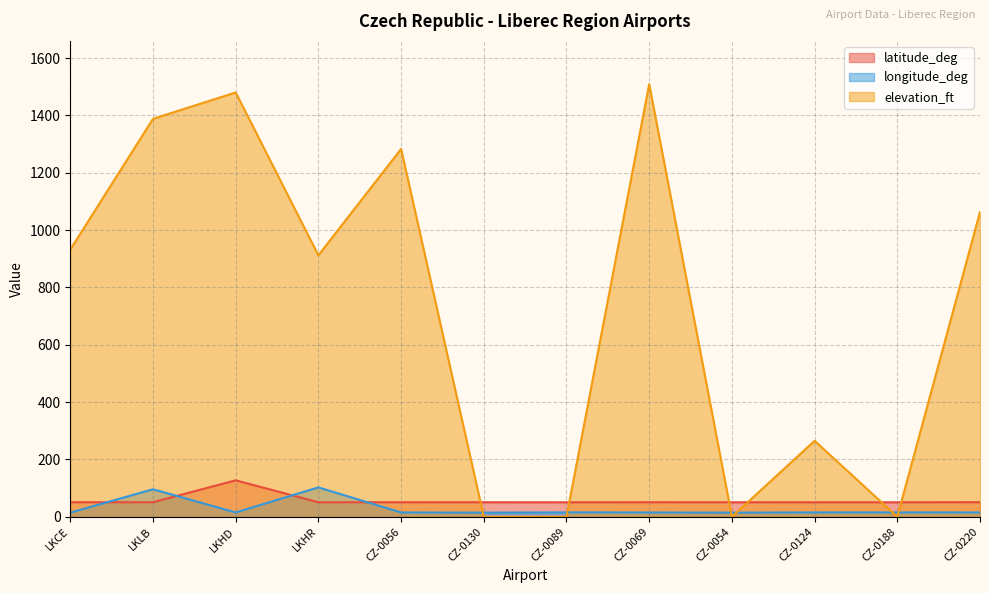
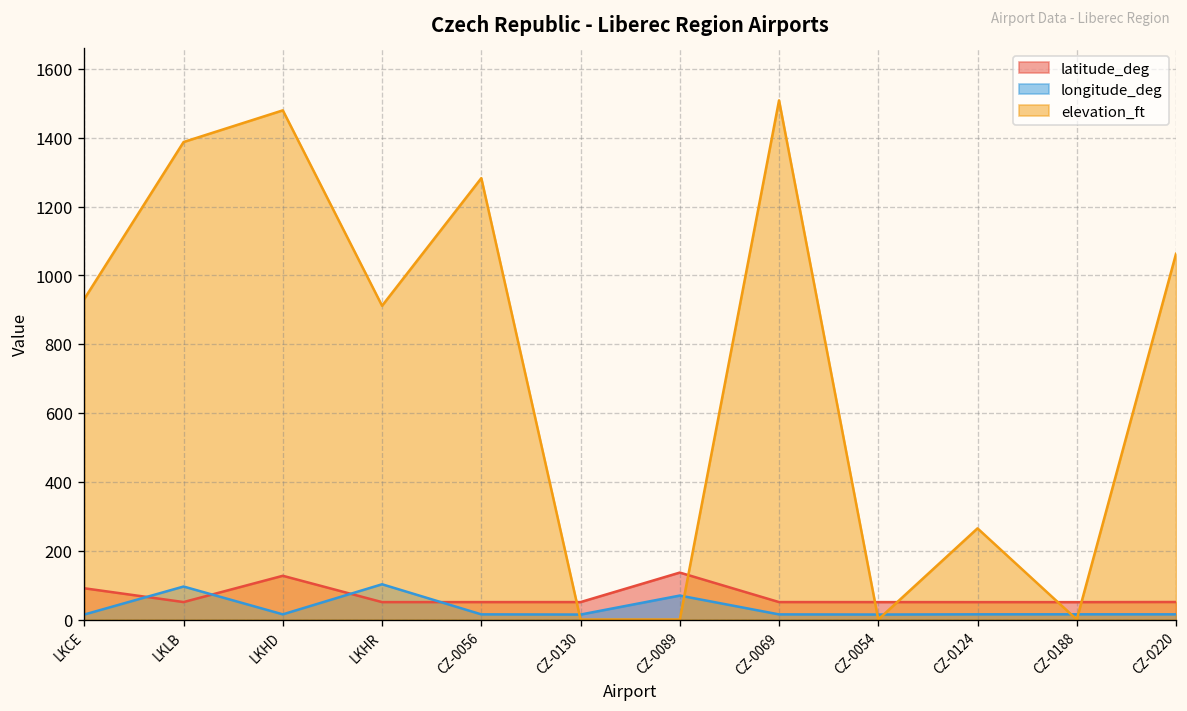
latitude_deg, LKCE: 50 -> 90
latitude_deg, CZ-0089: 50 -> 140
longitude_deg, CZ-0089: 20 -> 70
